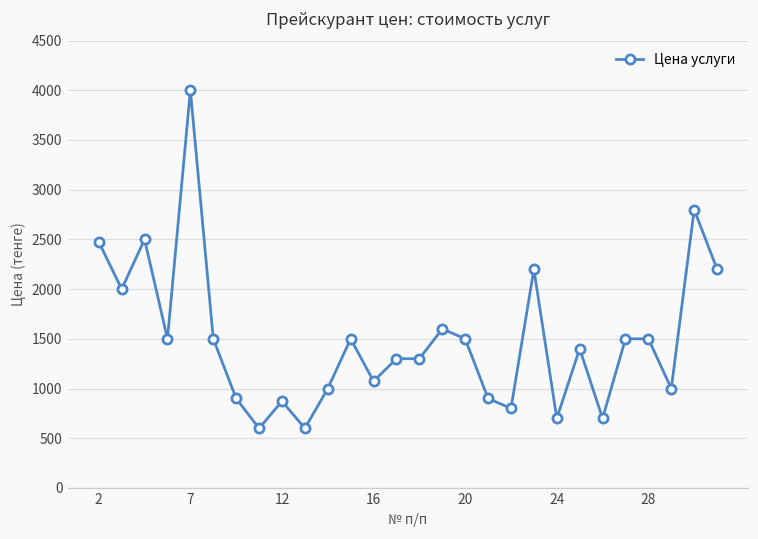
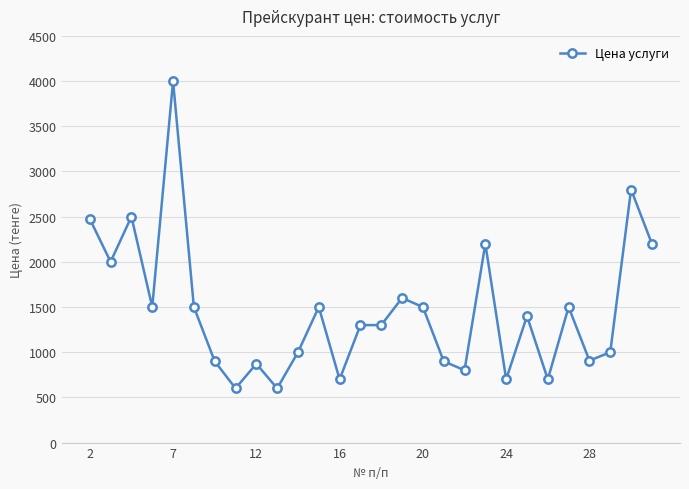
16: 1100 -> 700
28: 1500 -> 900
